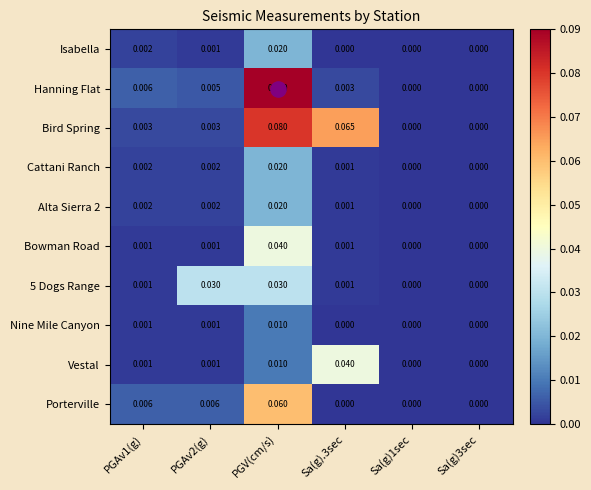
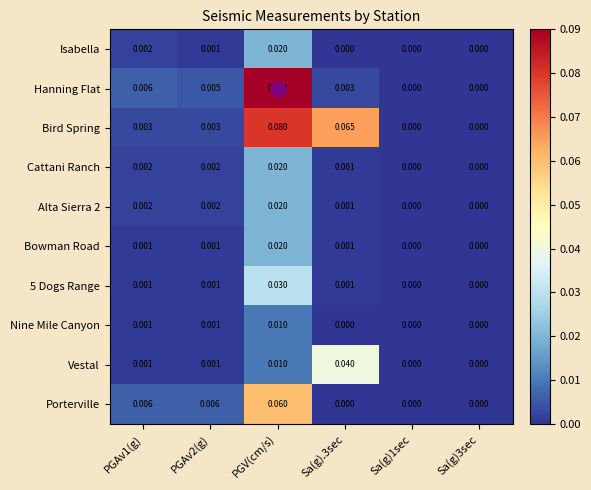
Bowman Road, PGV(cm/s): 0.040 -> 0.020
5 Dogs Range, PGAv2(g): 0.030 -> 0.001
